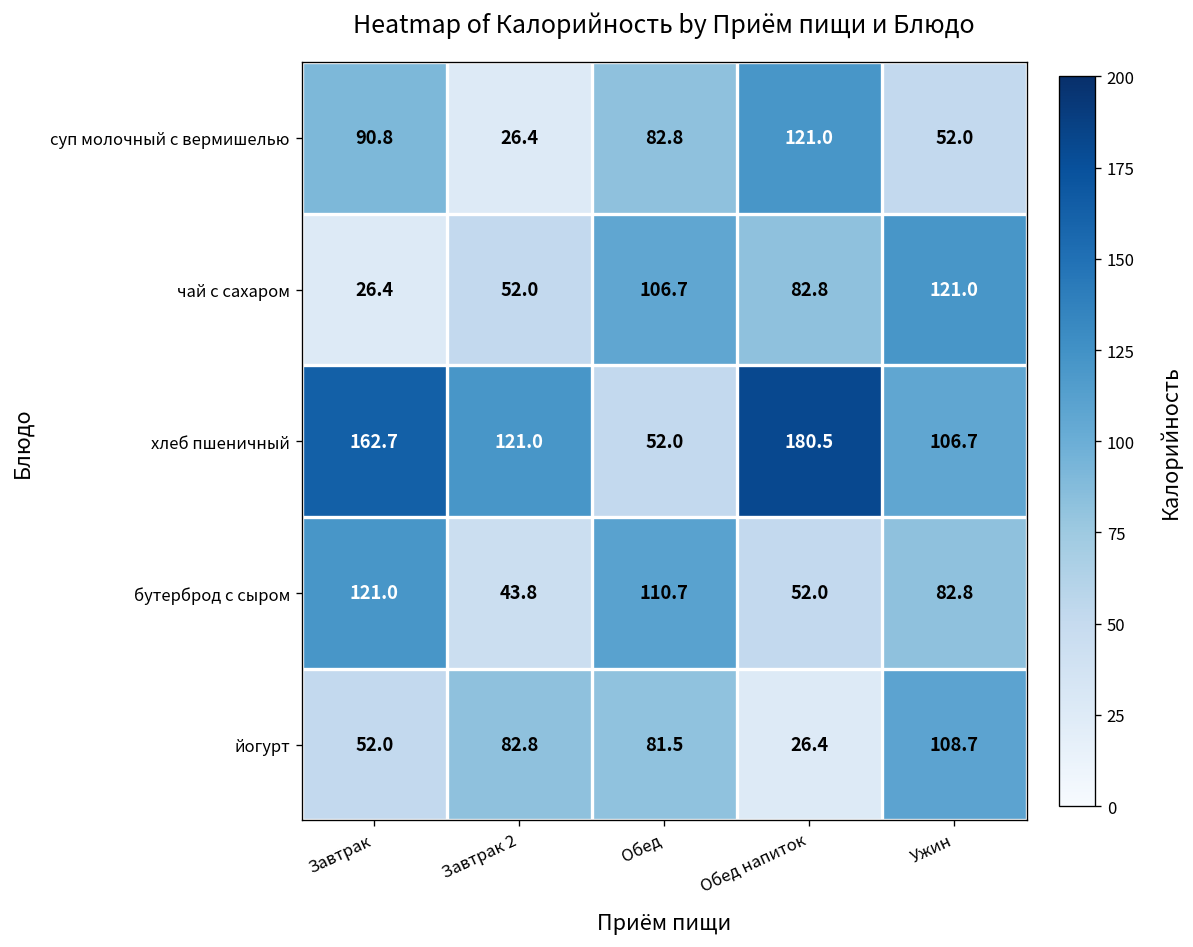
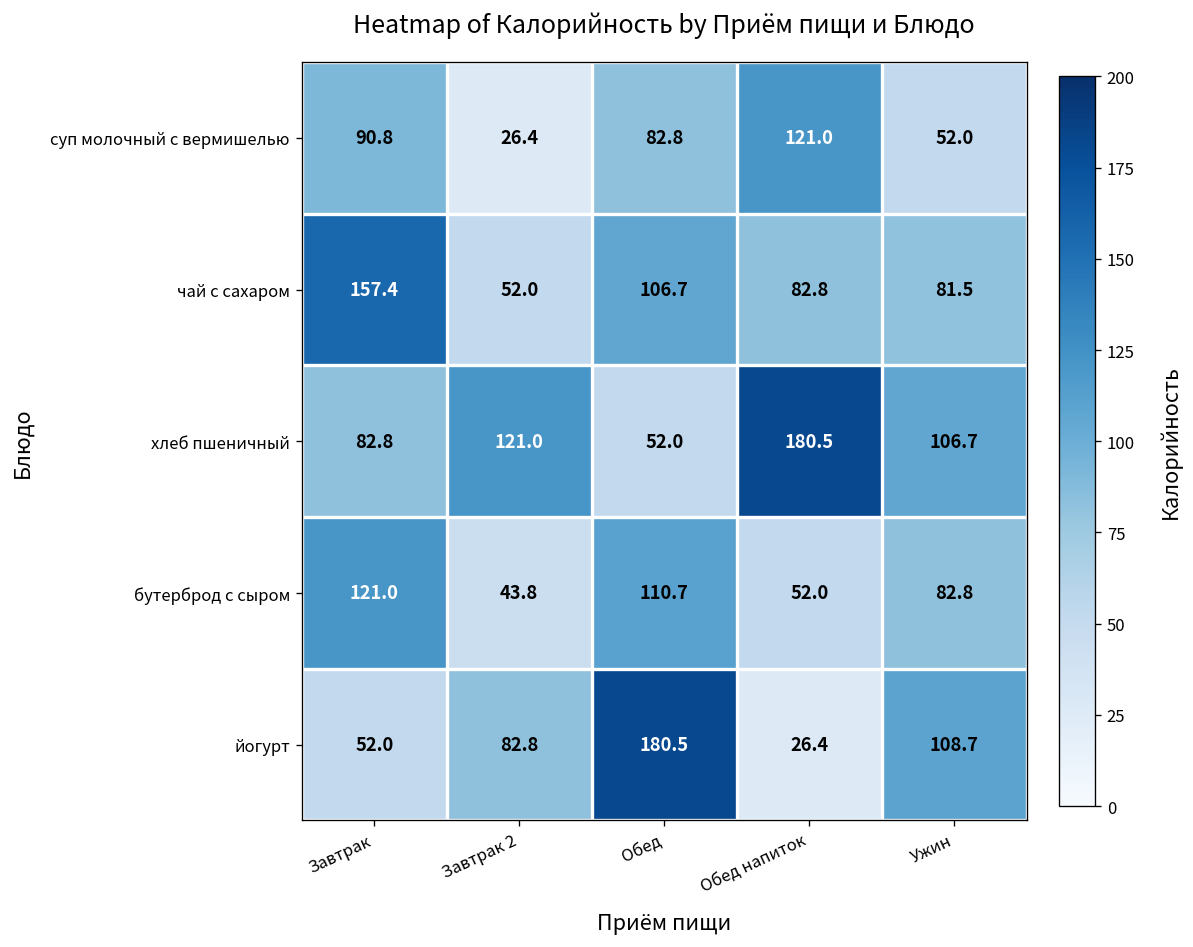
чай с сахаром, Завтрак: 26.4 -> 157.4
чай с сахаром, Ужин: 121.0 -> 81.5
хлеб пшеничный, Завтрак: 162.7 -> 82.8
йогурт, Обед: 81.5 -> 180.5
